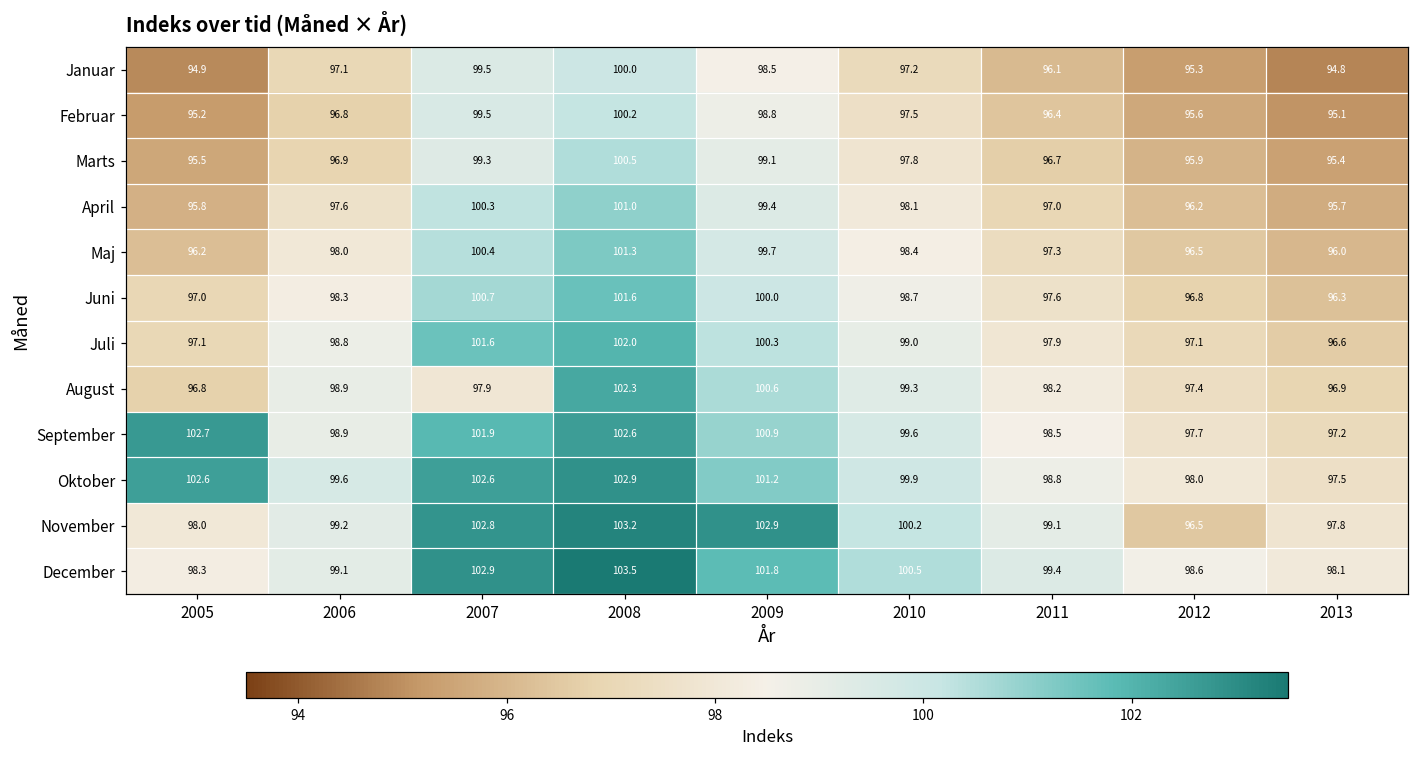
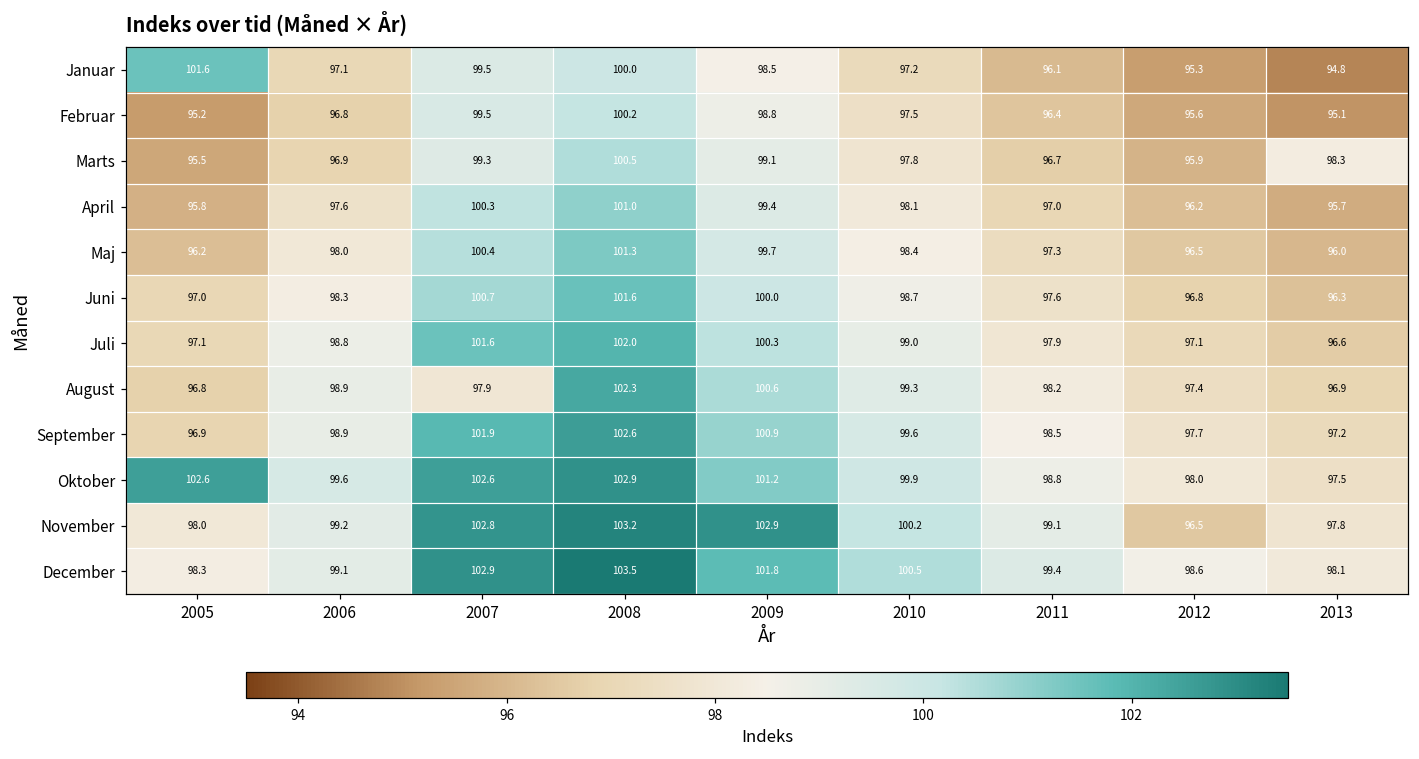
Januar, 2005: 94.9 -> 101.6
Marts, 2013: 95.4 -> 98.3
September, 2005: 102.7 -> 96.9
